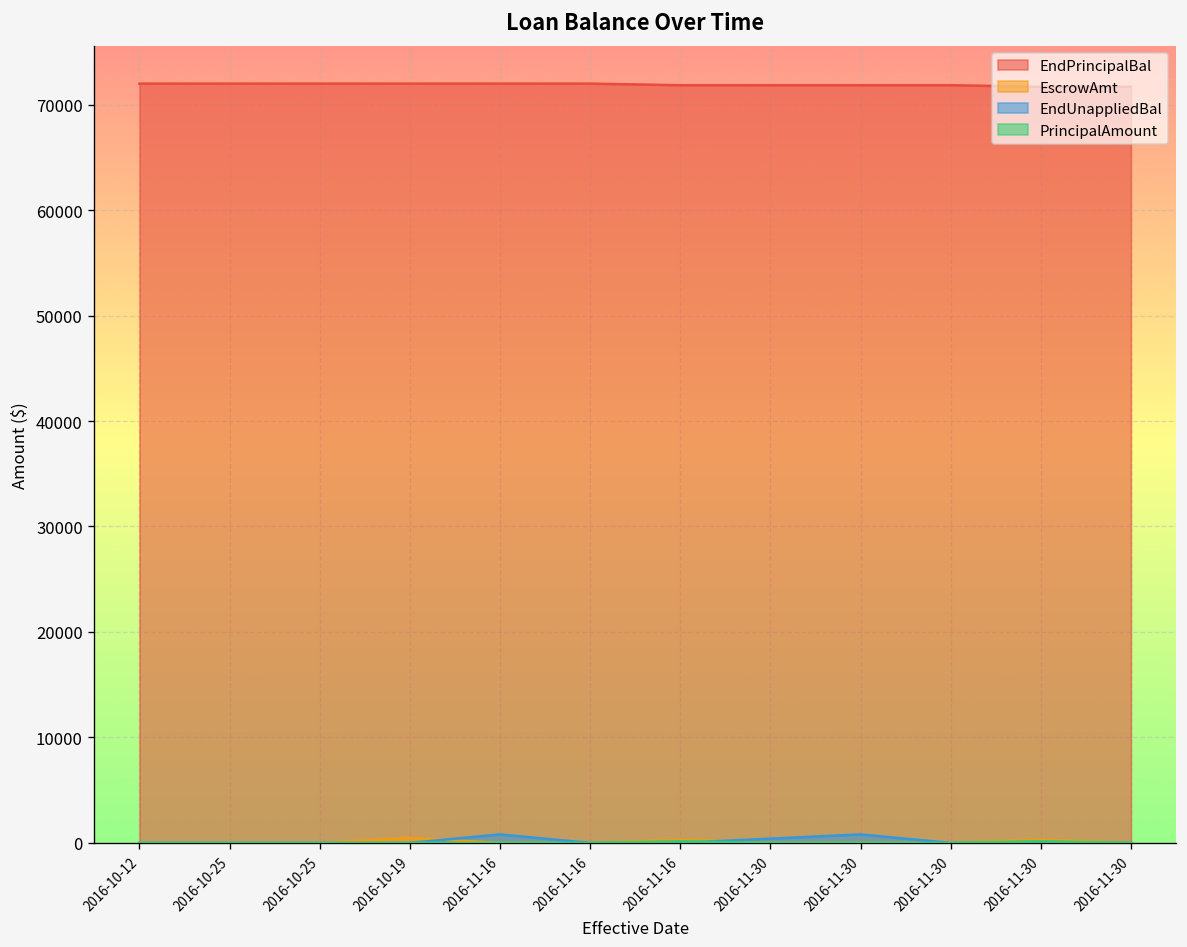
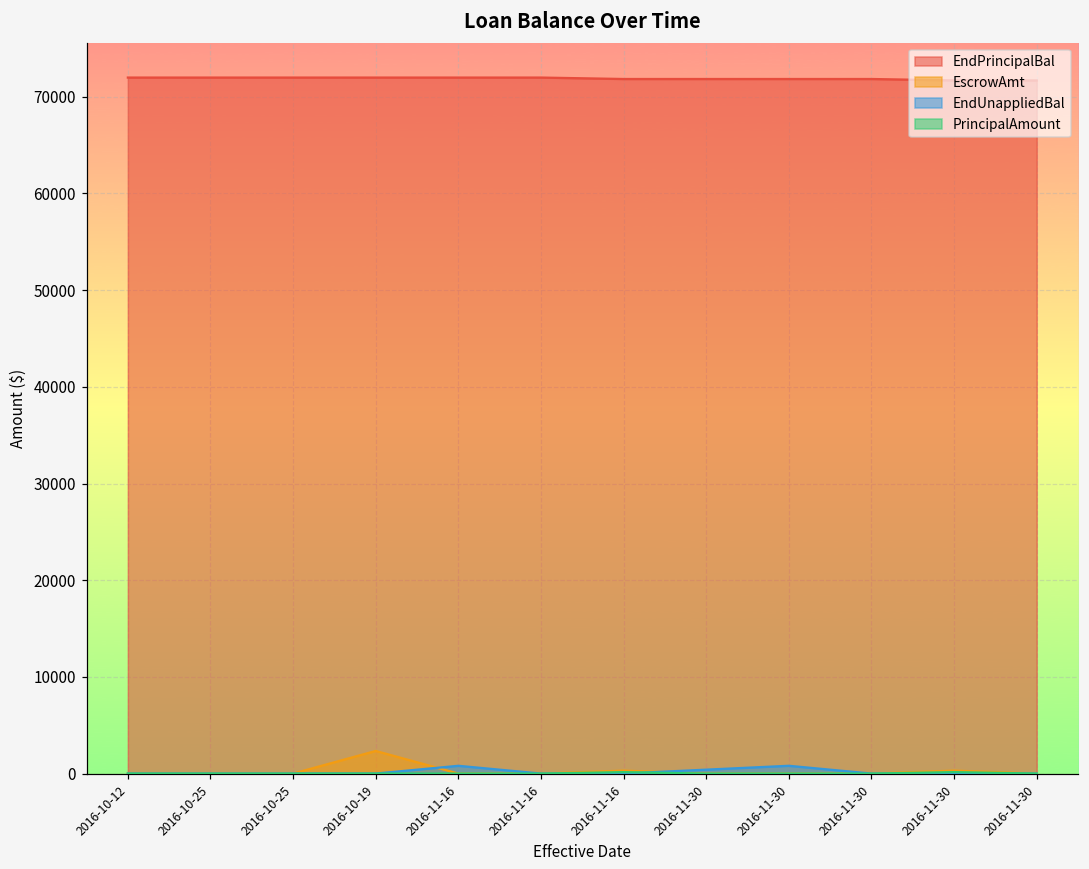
EscrowAmt, 2016-10-19: 0 -> 2000
